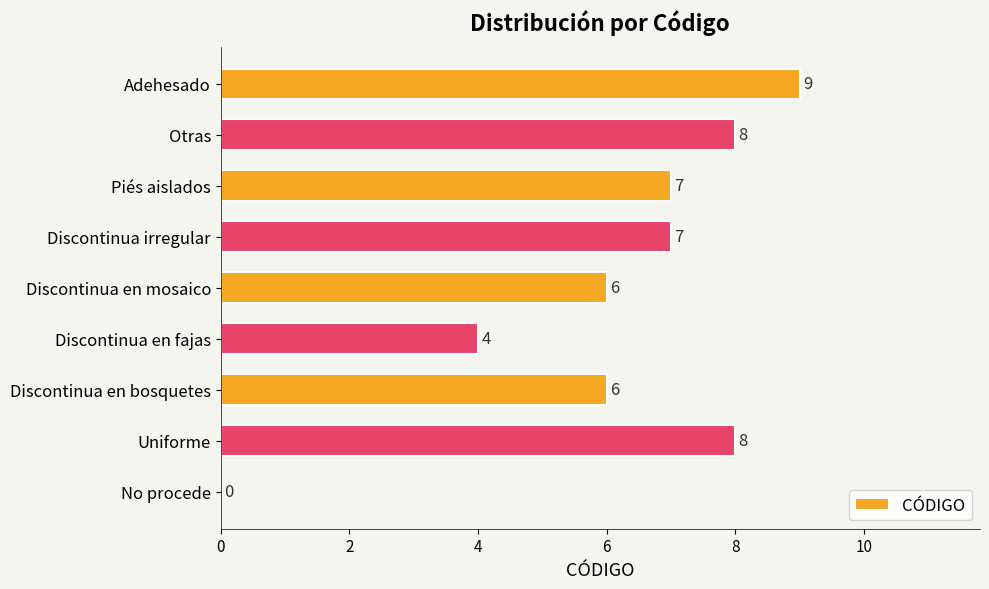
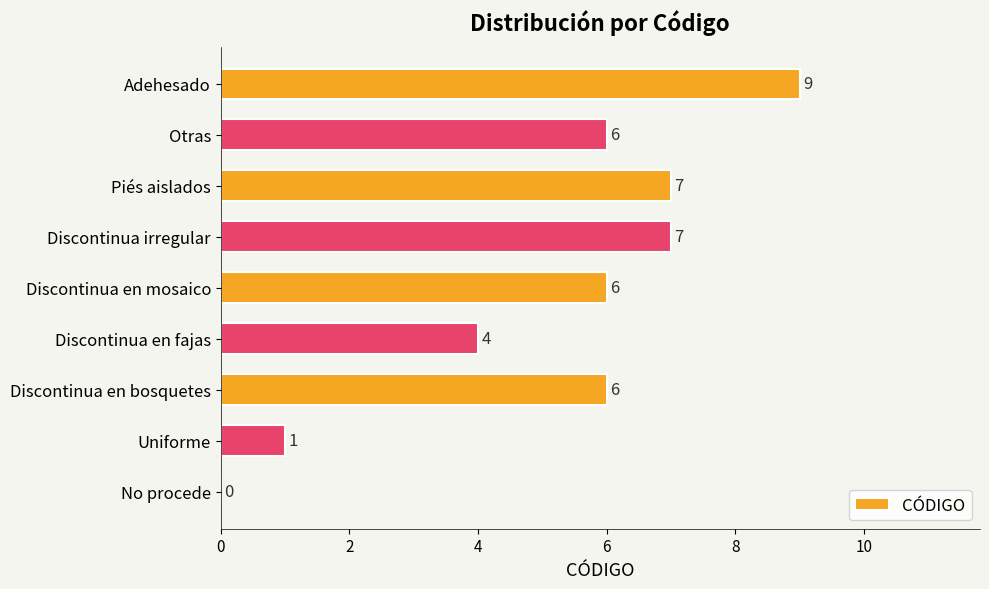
Otras: 8 -> 6
Uniforme: 8 -> 1
